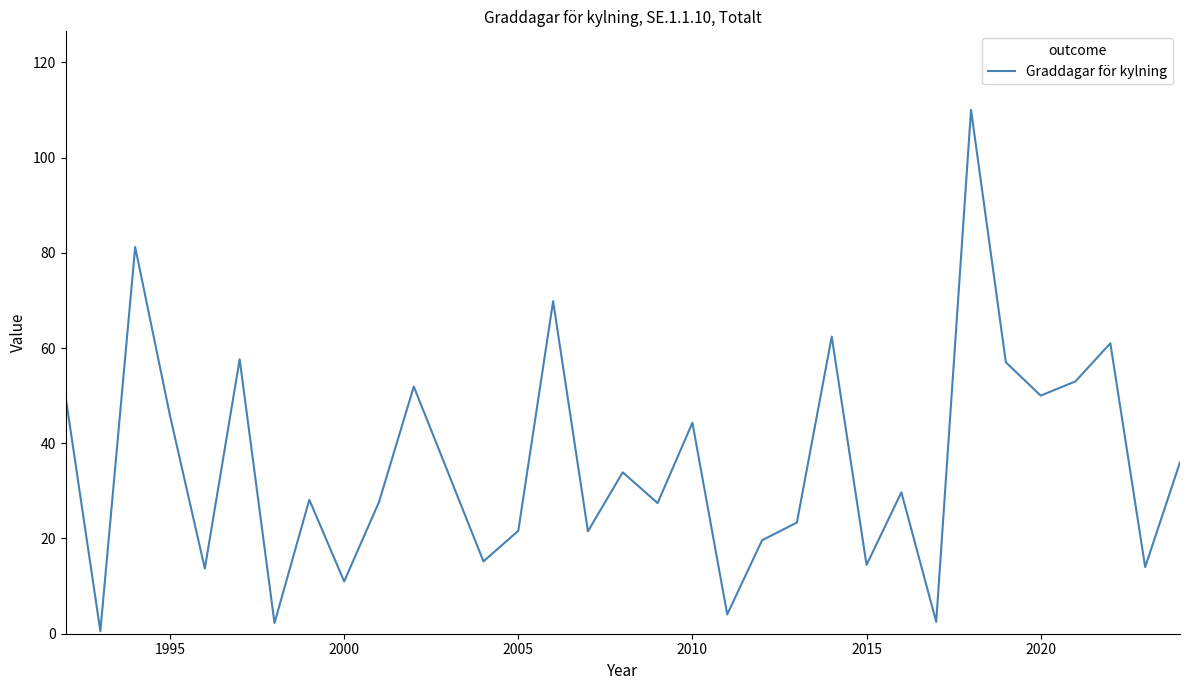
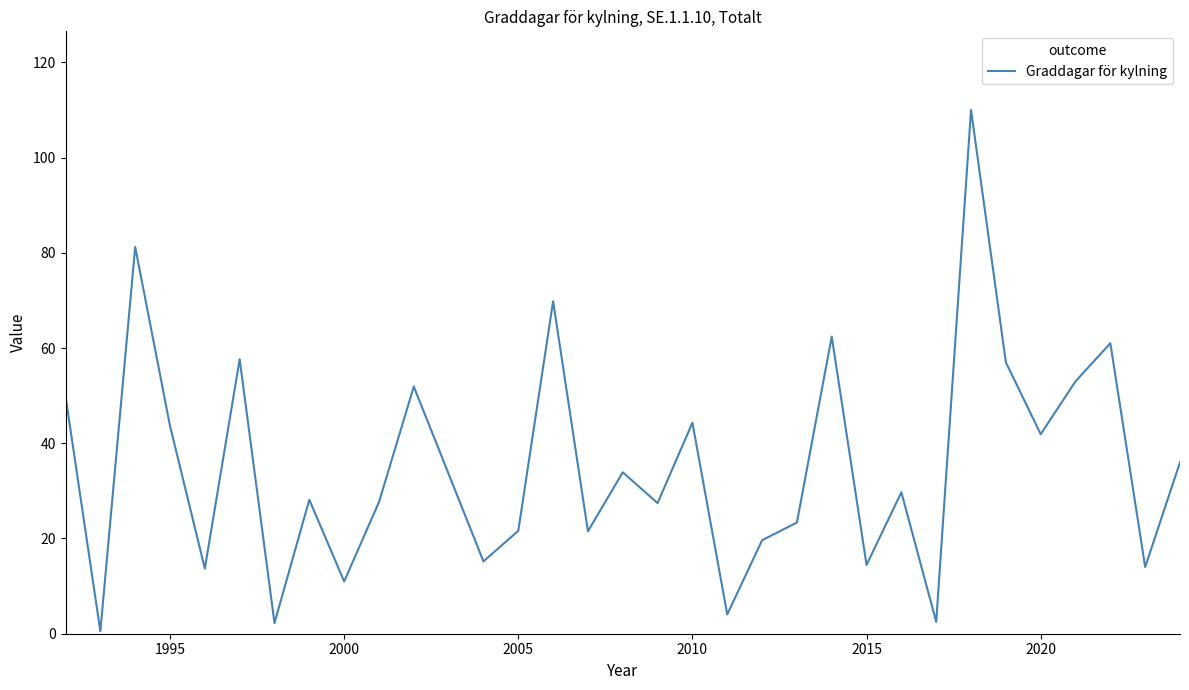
1995: 46 -> 44
2020: 50 -> 42
